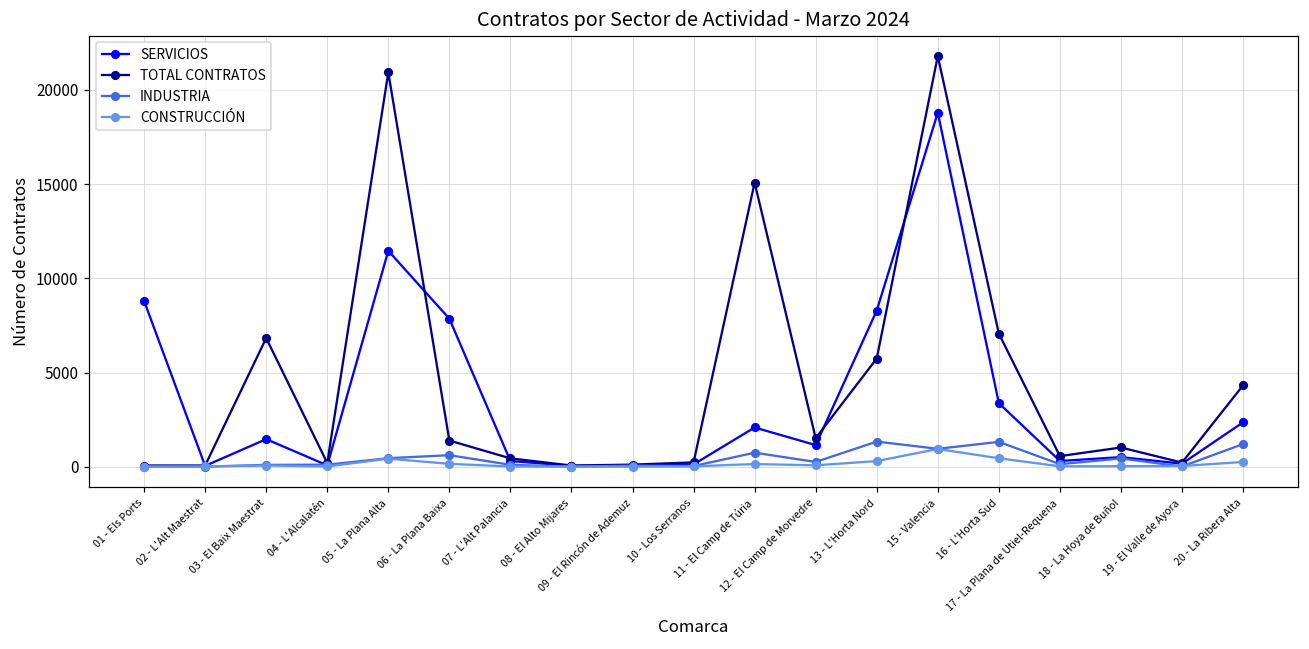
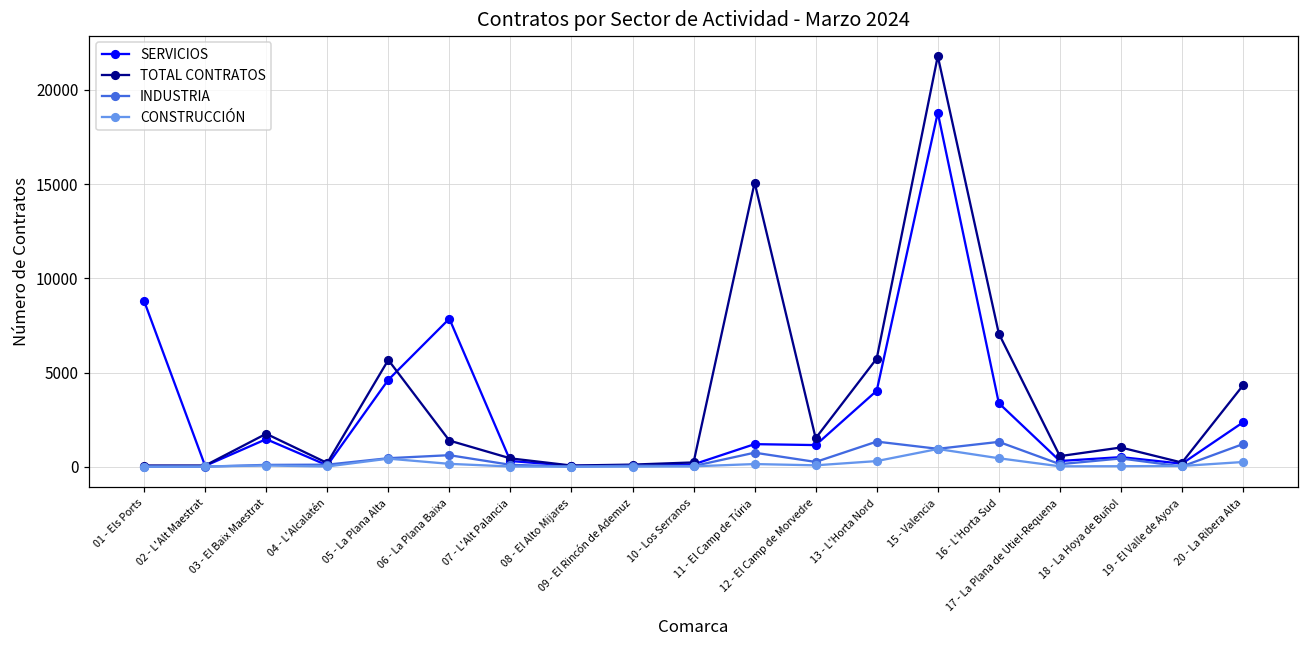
TOTAL CONTRATOS, 03 - El Baix Maestrat: 6800 -> 1700
SERVICIOS, 05 - La Plana Alta: 11500 -> 4600
TOTAL CONTRATOS, 05 - La Plana Alta: 20900 -> 5700
SERVICIOS, 11 - El Camp de Túria: 2100 -> 1200
SERVICIOS, 13 - L'Horta Nord: 8300 -> 4000
